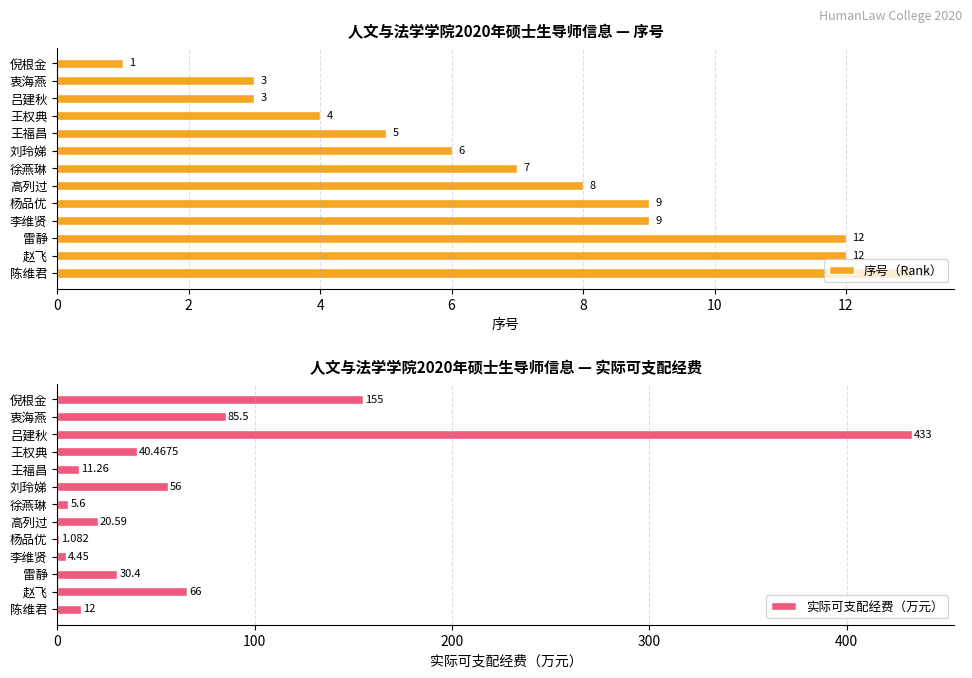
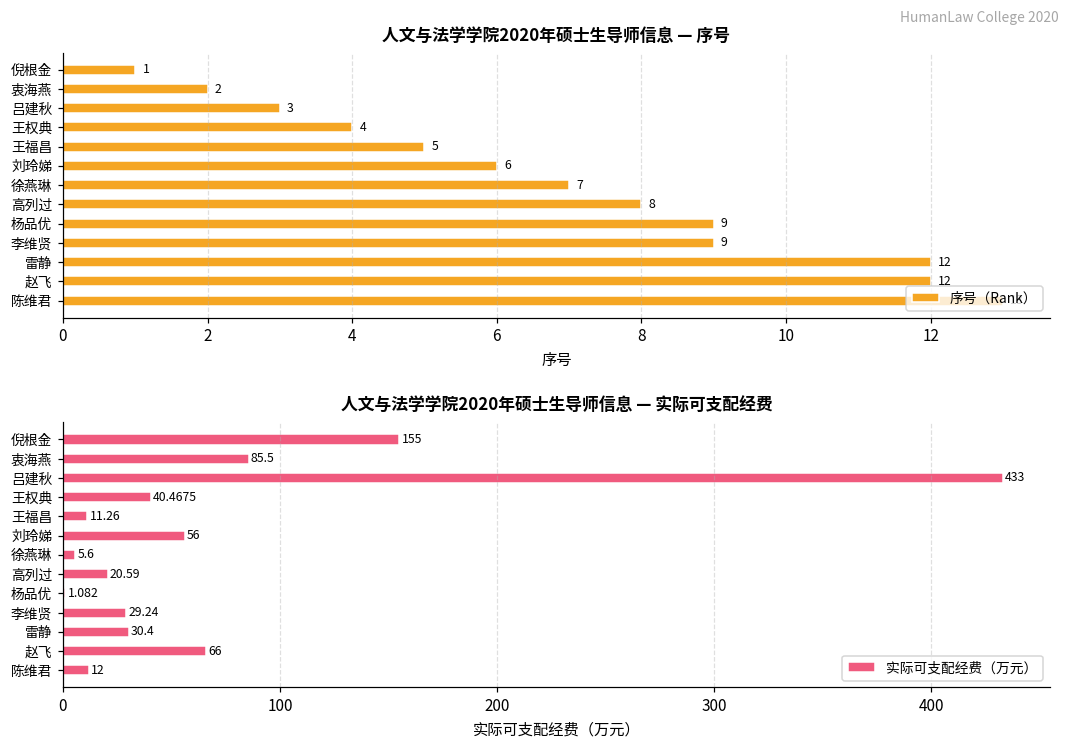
人文与法学学院2020年硕士生导师信息 — 序号, 衷海燕: 3 -> 2
人文与法学学院2020年硕士生导师信息 — 实际可支配经费, 李维贤: 4.45 -> 29.24
